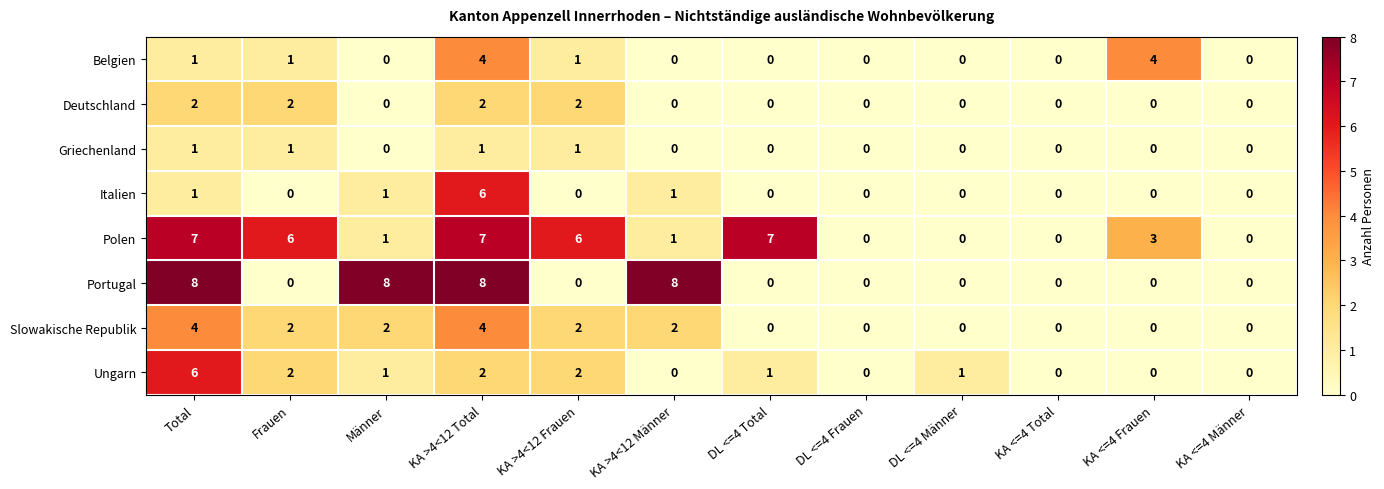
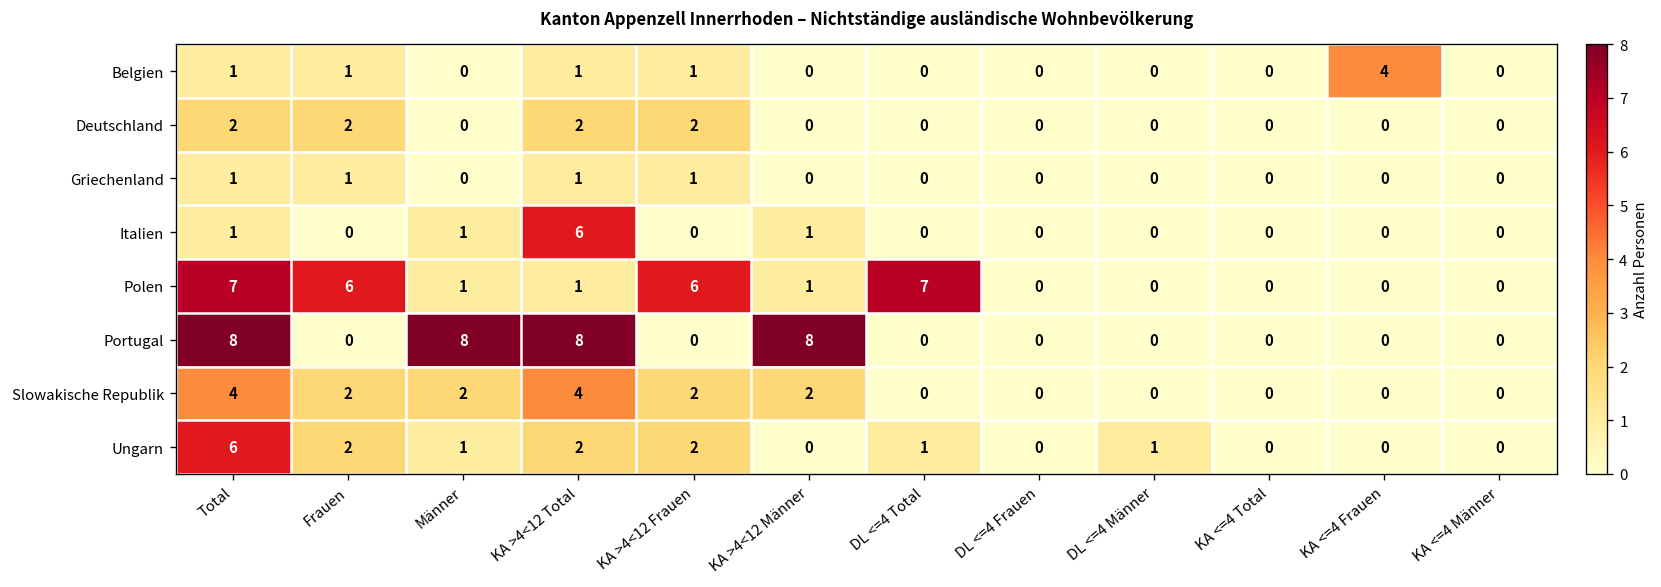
Belgien, KA >4<12 Total: 4 -> 1
Polen, KA >4<12 Total: 7 -> 1
Polen, KA <=4 Frauen: 3 -> 0
